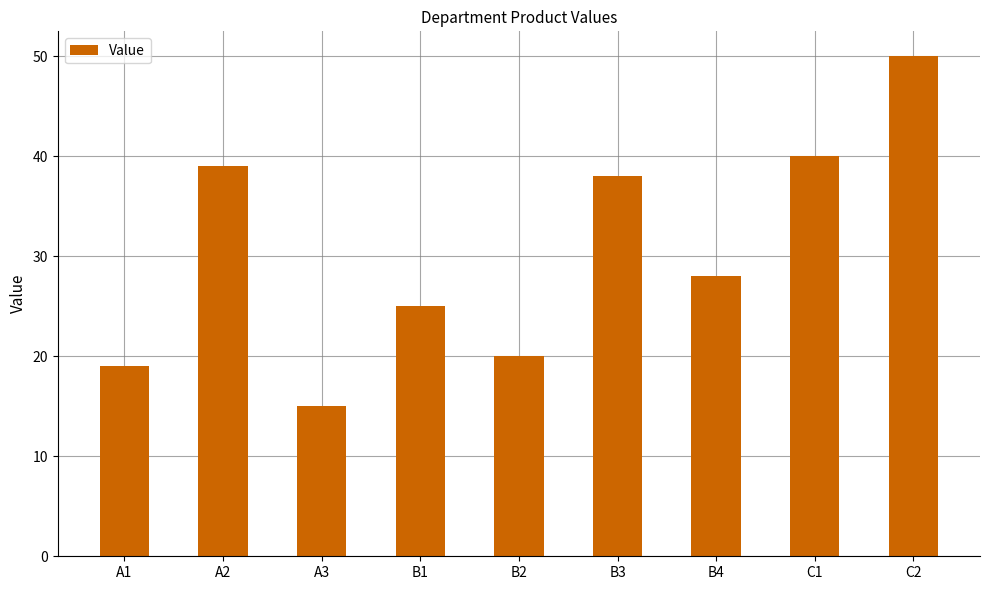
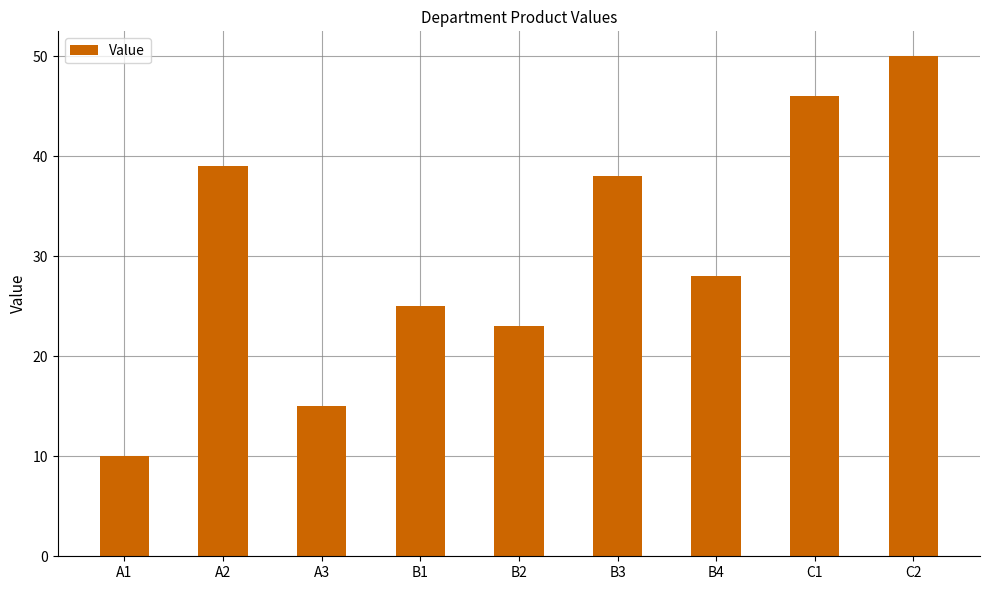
A1: 19 -> 10
B2: 20 -> 23
C1: 40 -> 46
